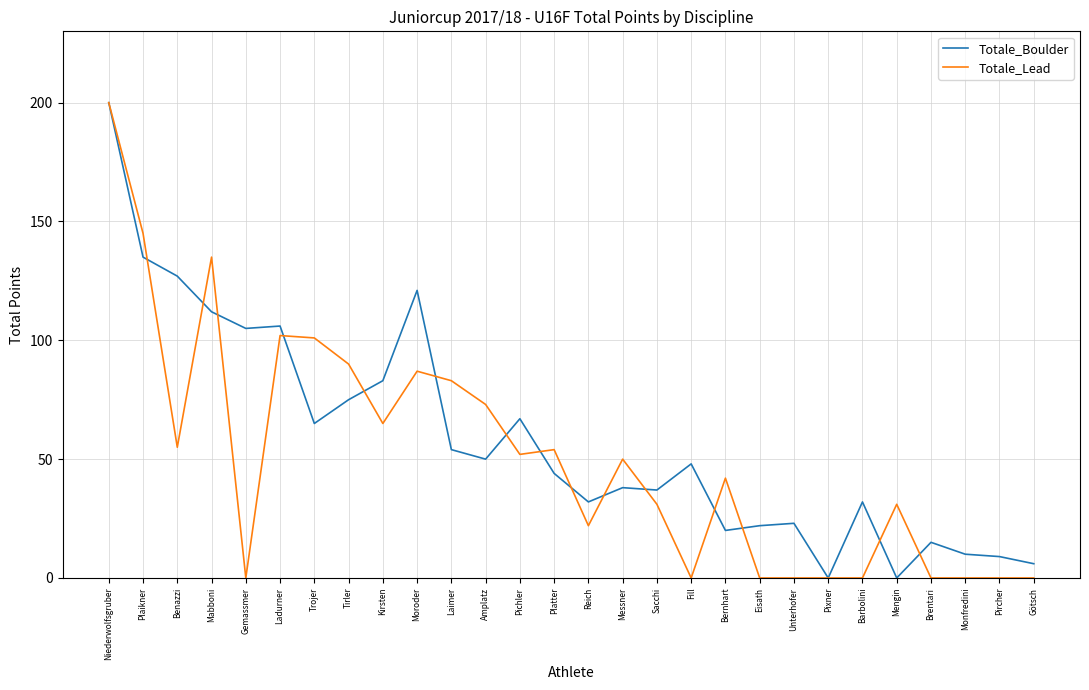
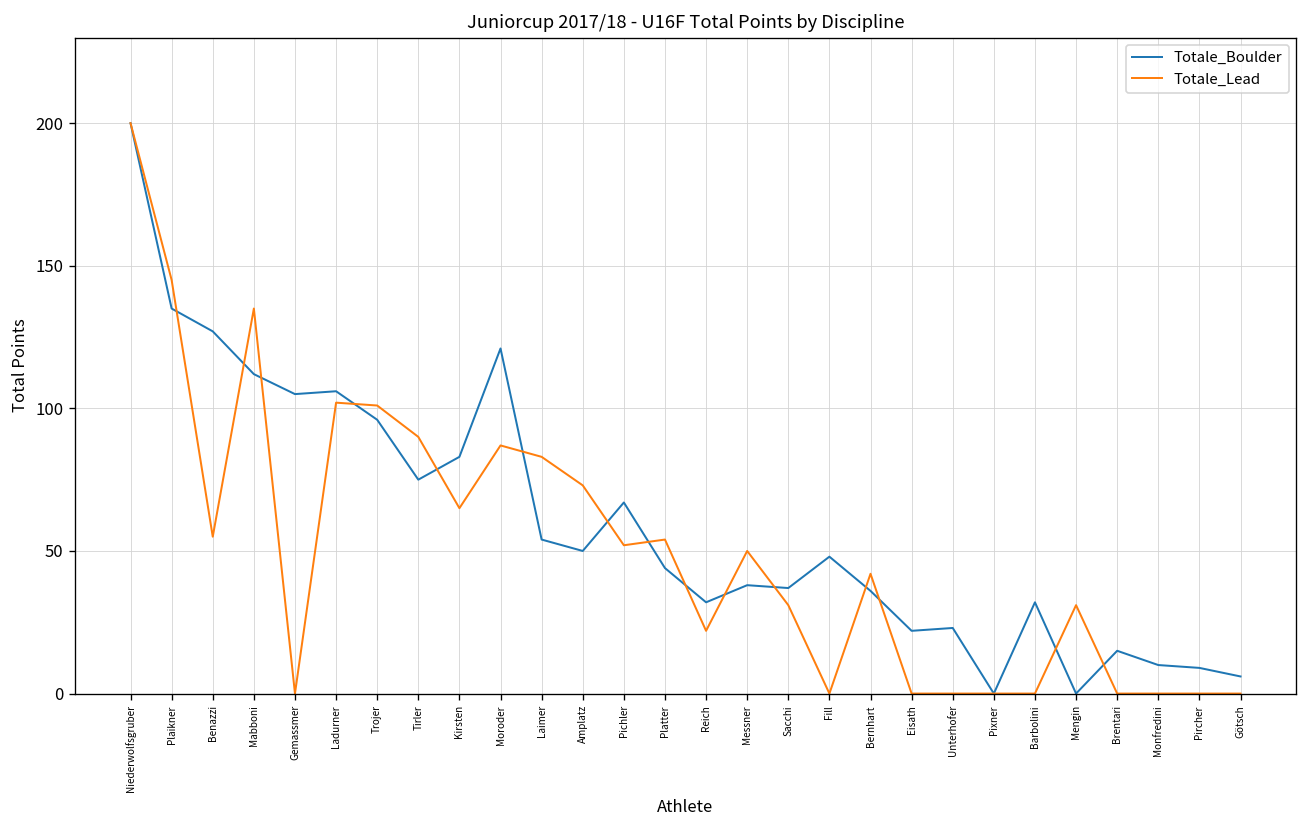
Totale_Boulder, Trojer: 65 -> 96
Totale_Boulder, Bernhart: 20 -> 36
